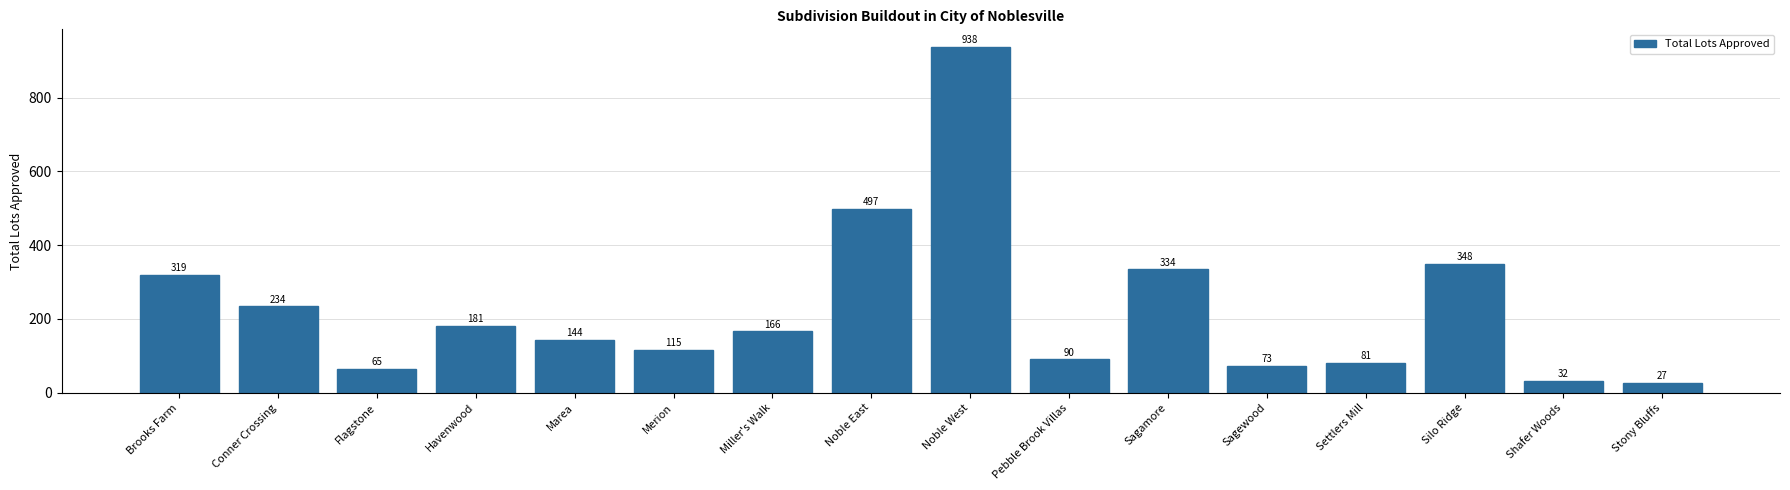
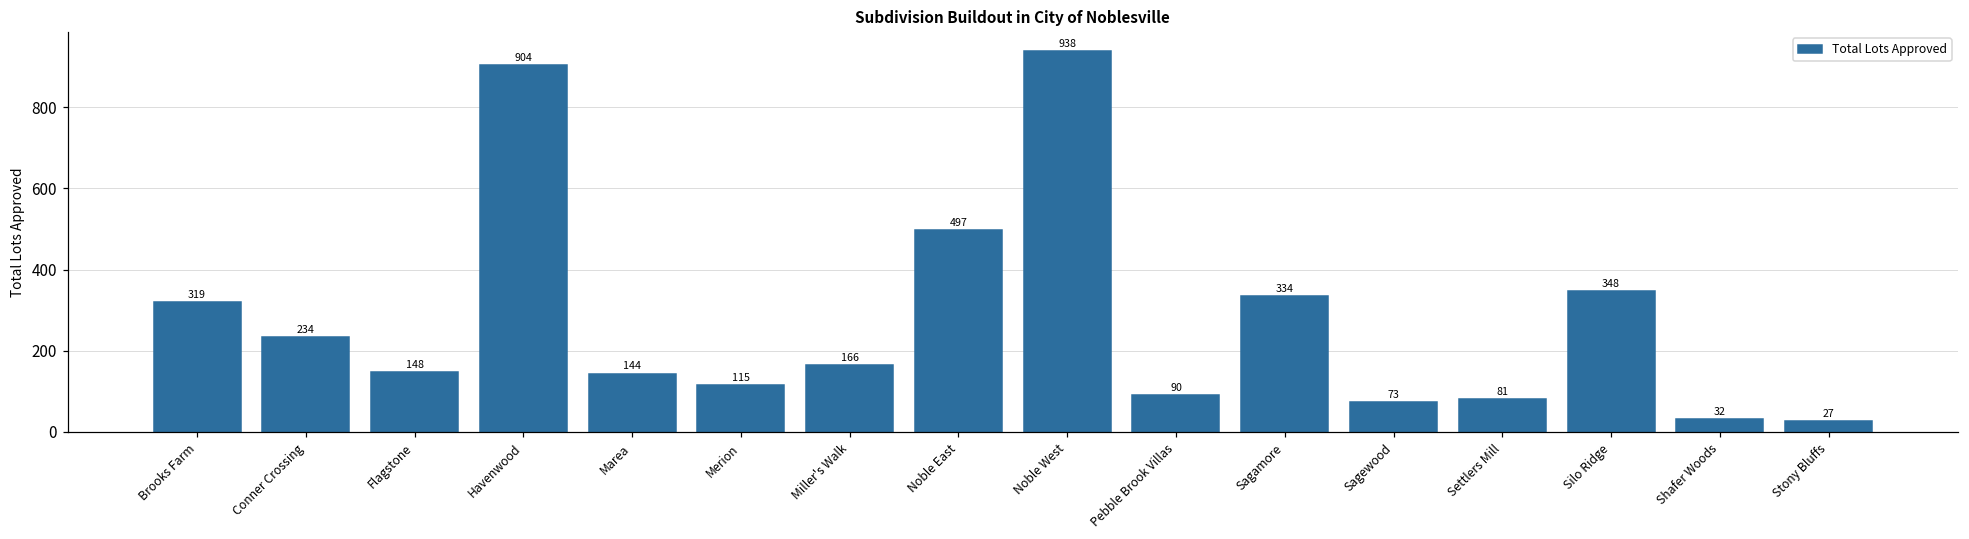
Flagstone: 65 -> 148
Havenwood: 181 -> 904
